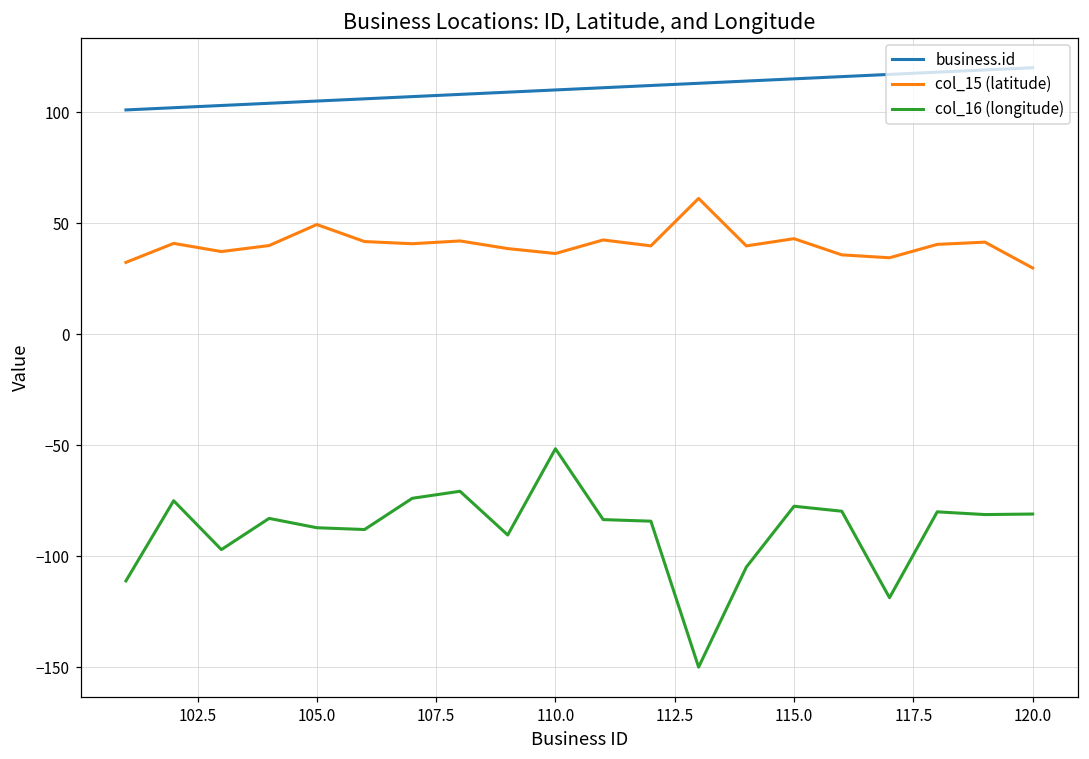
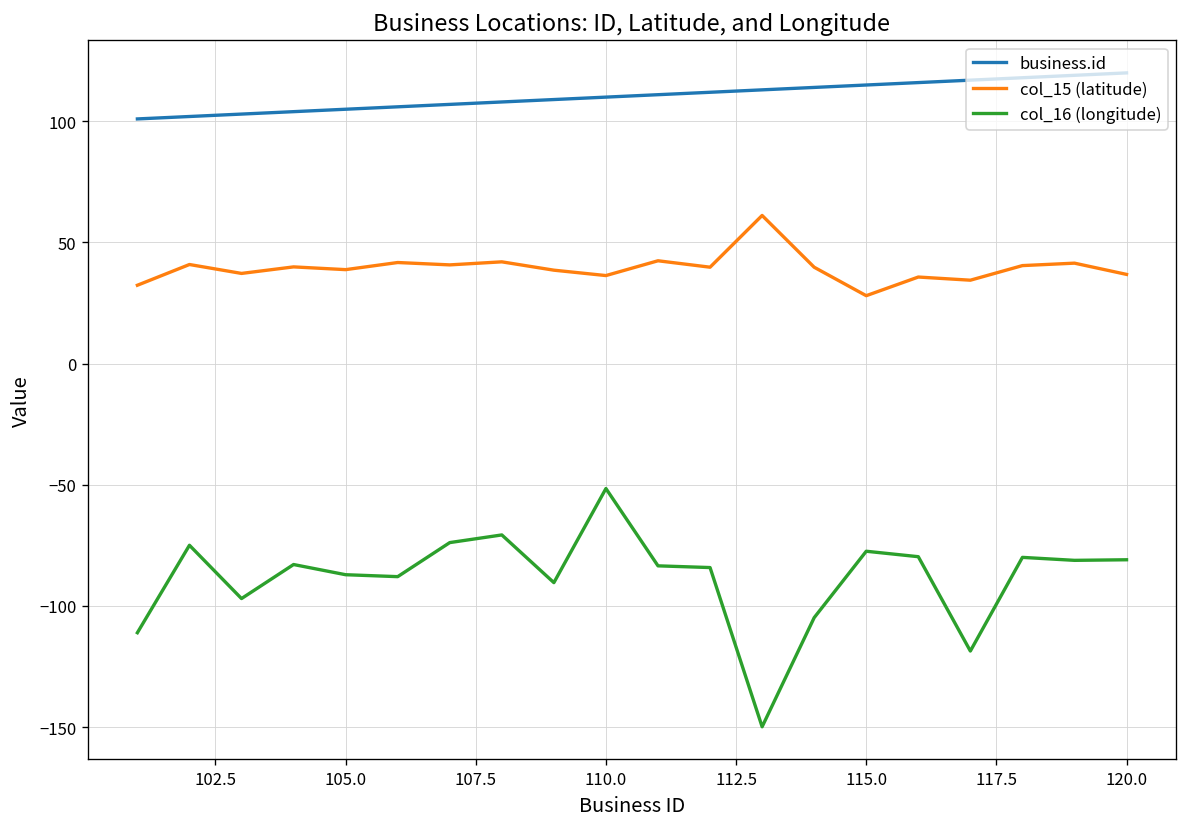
col_15 (latitude), 105.0: 49 -> 39
col_15 (latitude), 115.0: 43 -> 28
col_15 (latitude), 120.0: 30 -> 37
